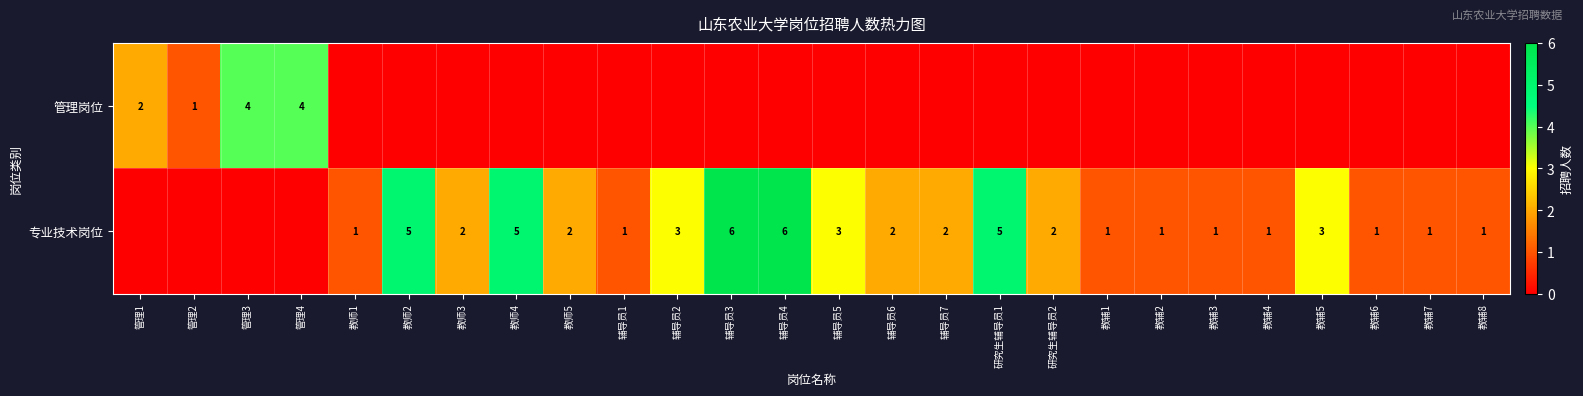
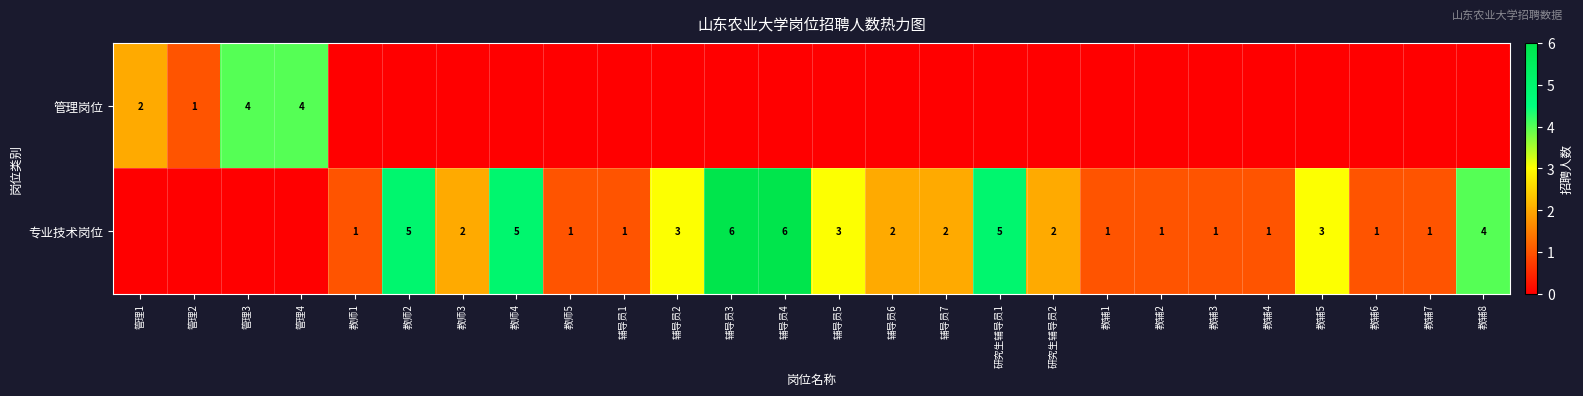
专业技术岗位, 教师5: 2 -> 1
专业技术岗位, 教辅8: 1 -> 4
